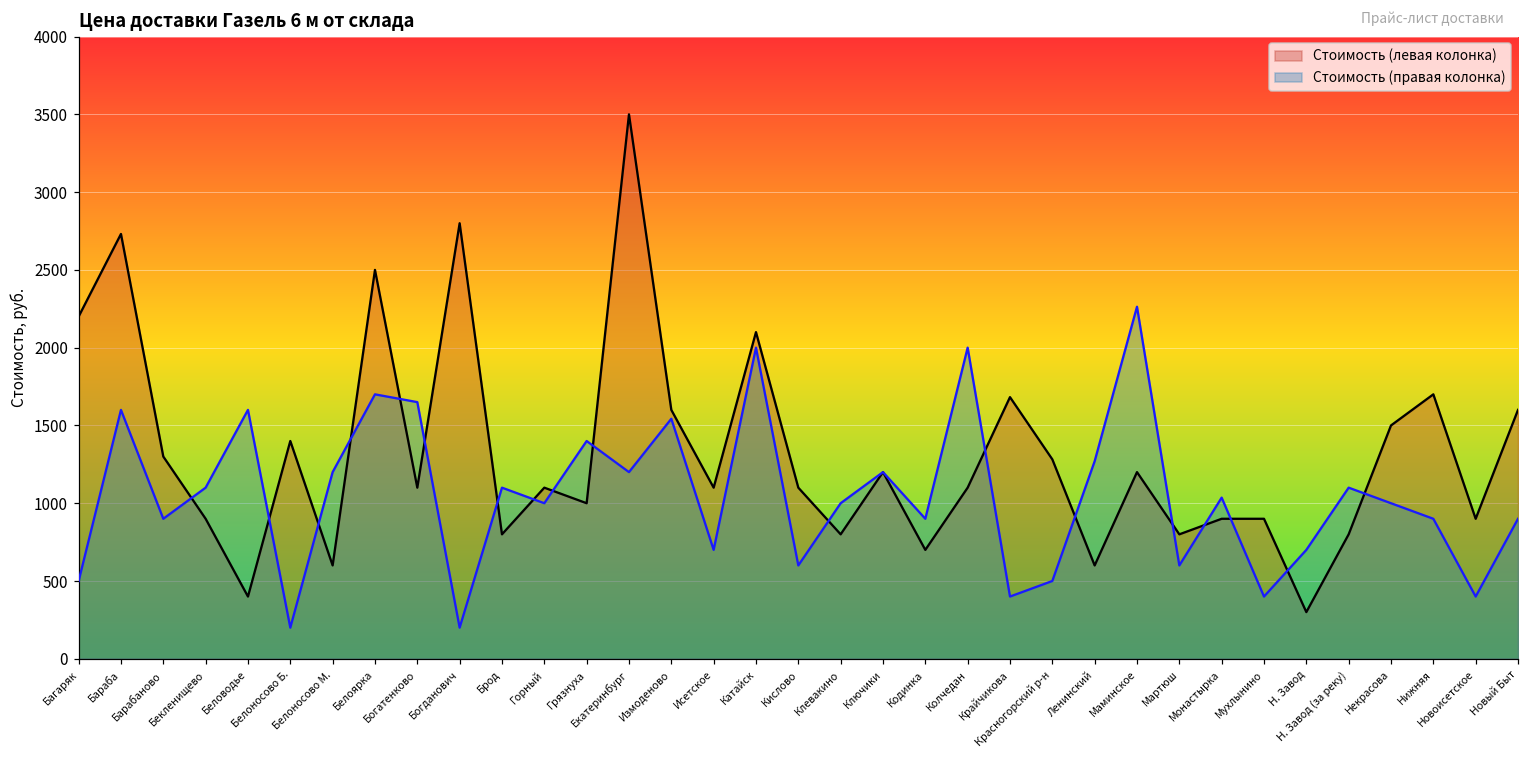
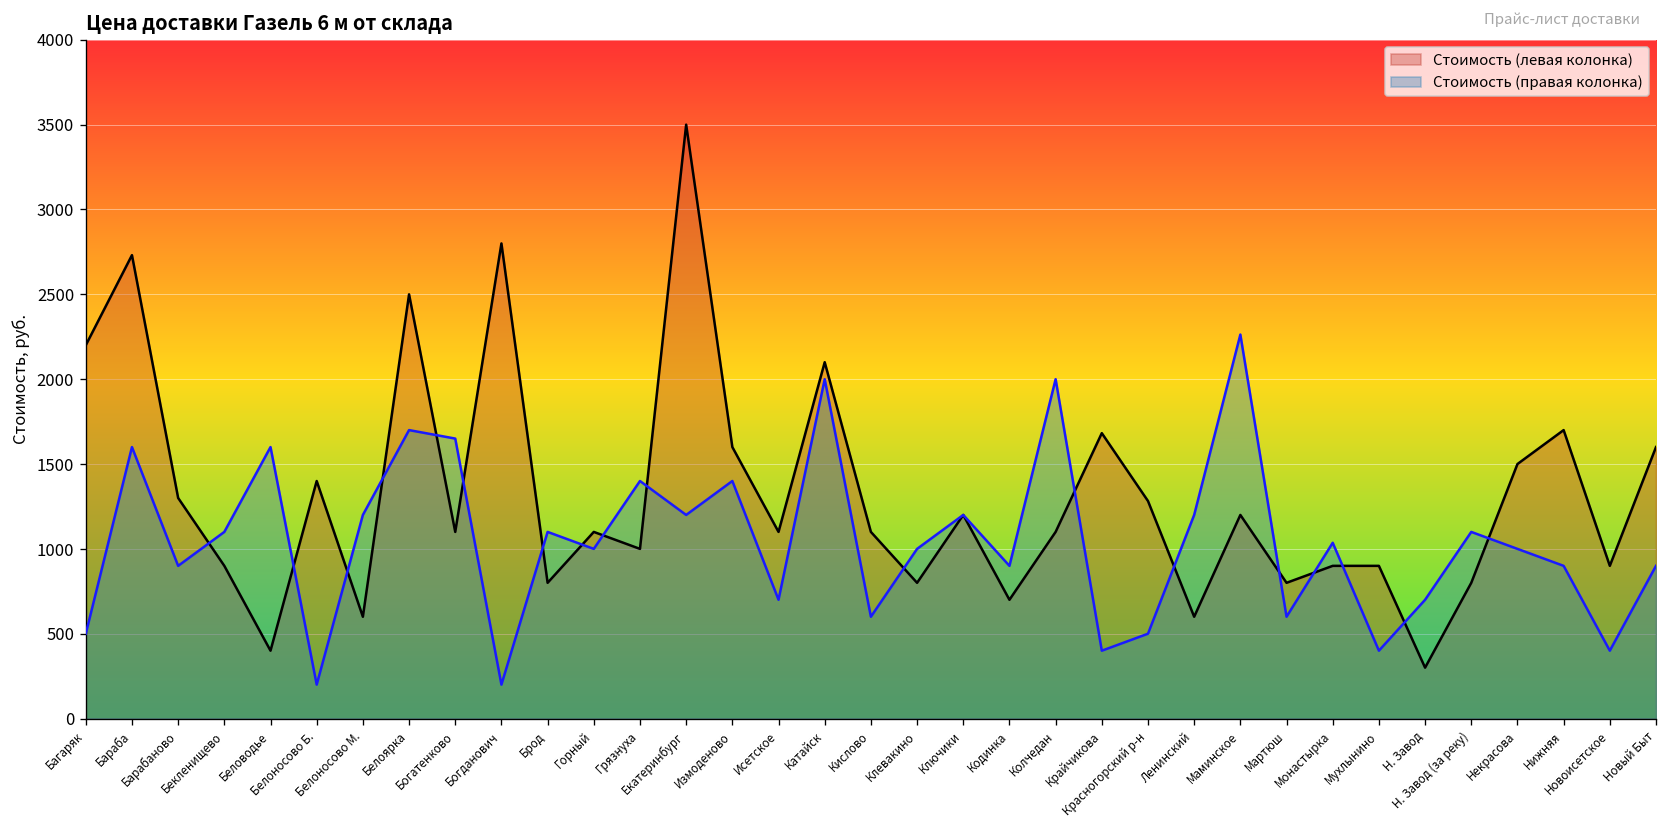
Стоимость (правая колонка), Измоденово: 1540 -> 1400
Стоимость (правая колонка), Ленинский: 1270 -> 1200
